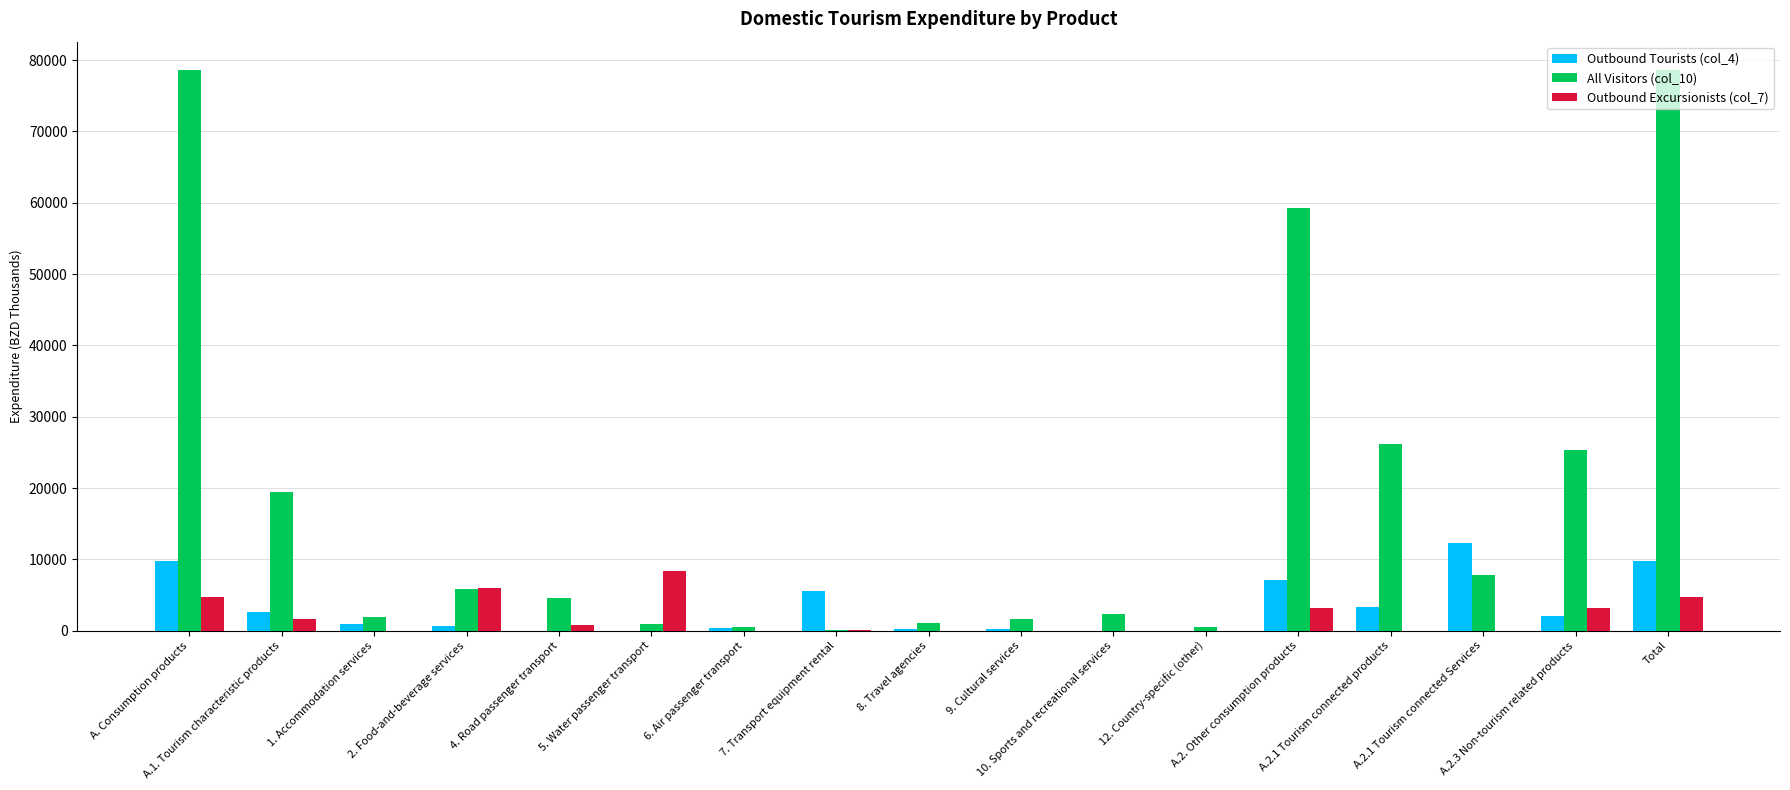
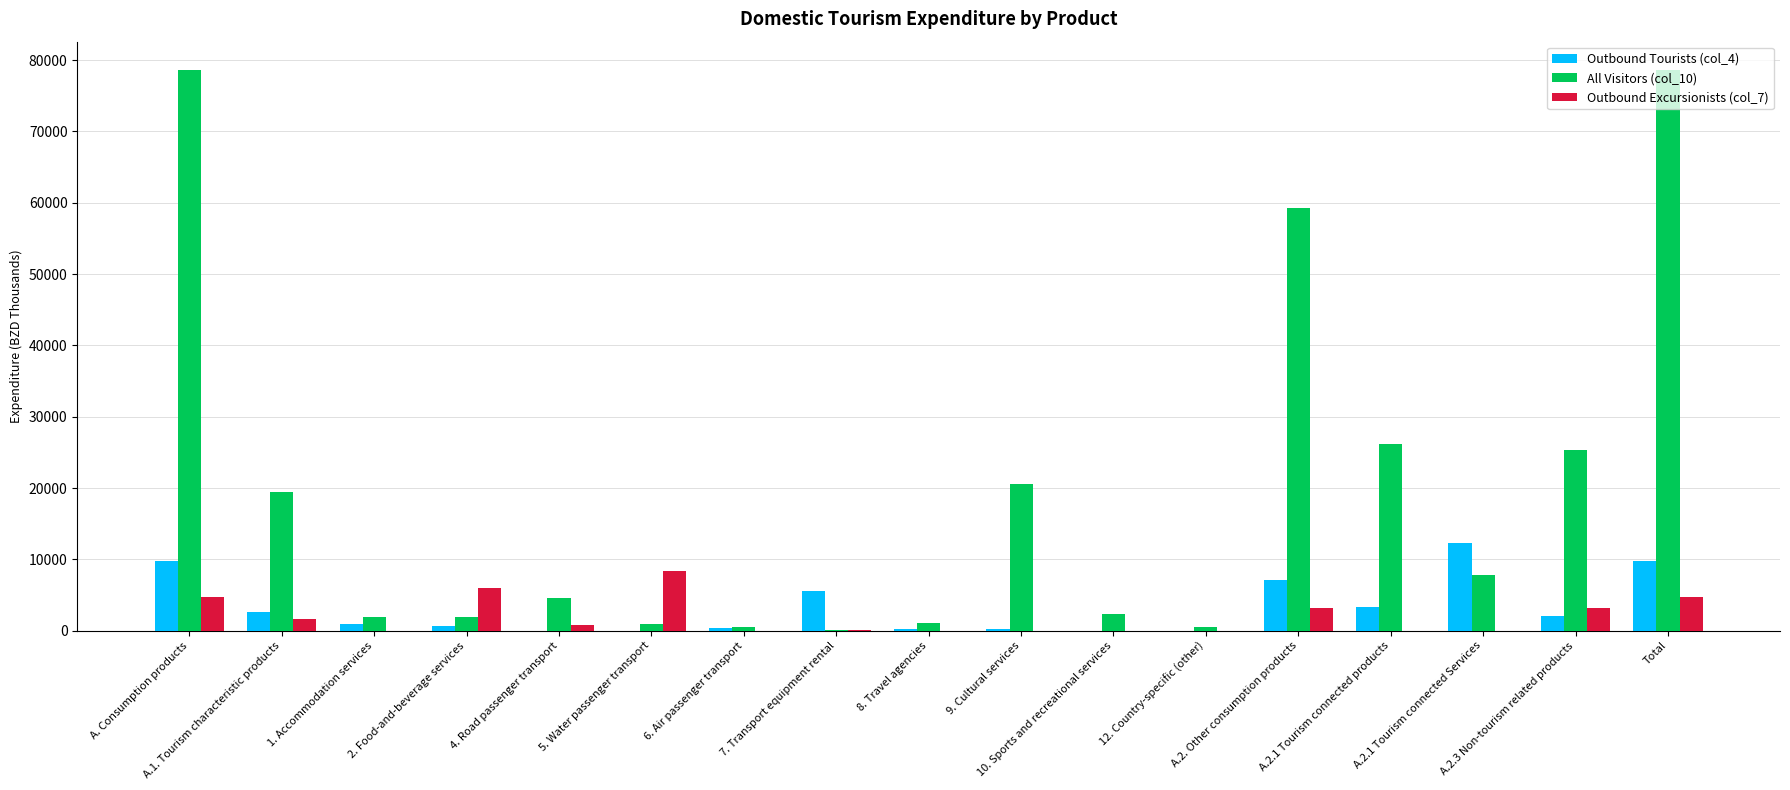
All Visitors (col_10), 2. Food-and-beverage services: 6000 -> 2000
All Visitors (col_10), 9. Cultural services: 2000 -> 21000
